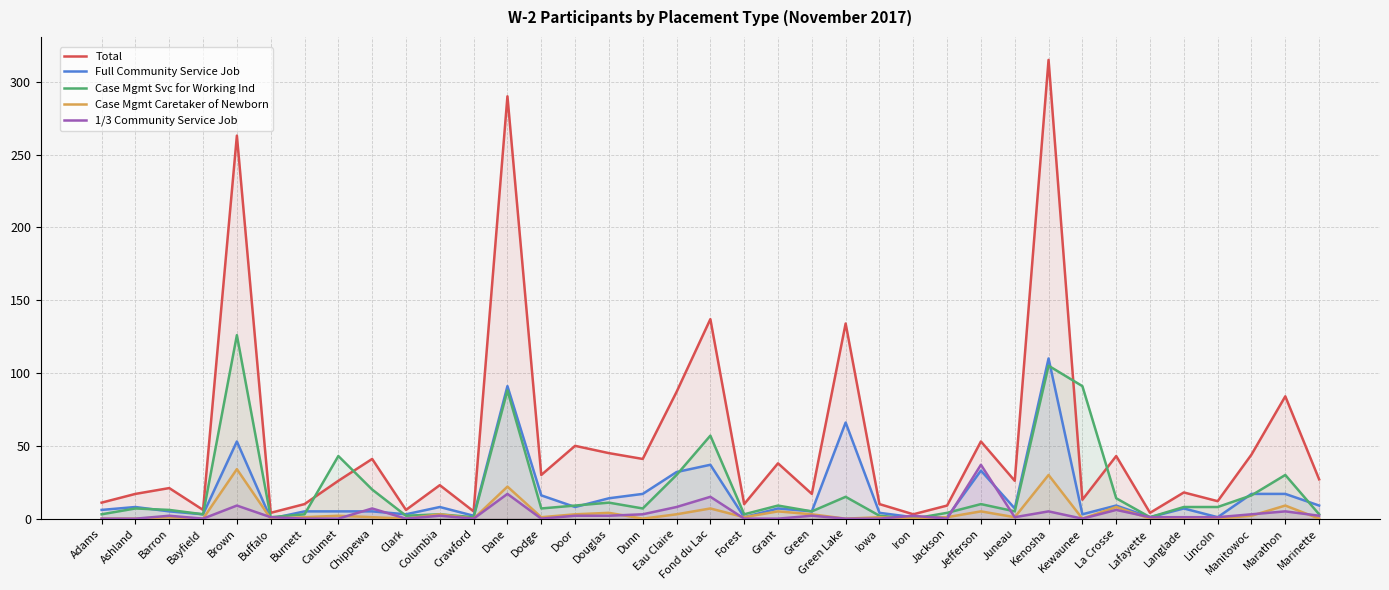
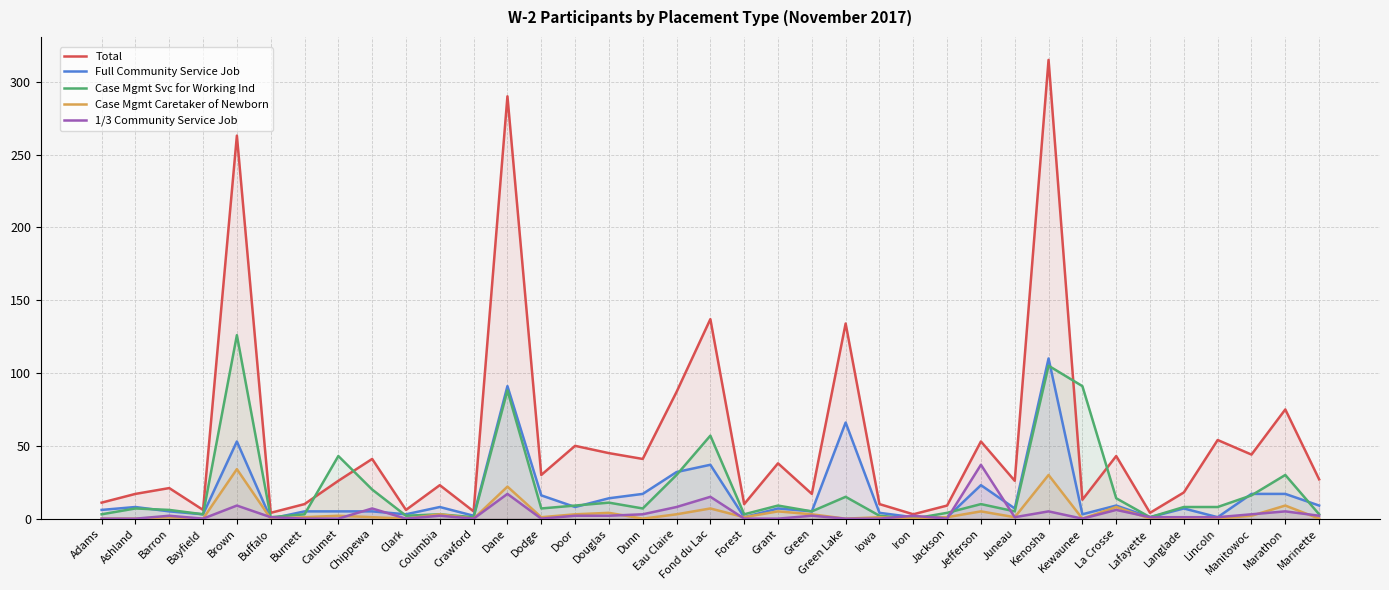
Full Community Service Job, Jefferson: 33 -> 23
Total, Lincoln: 12 -> 54
Total, Marathon: 84 -> 75
